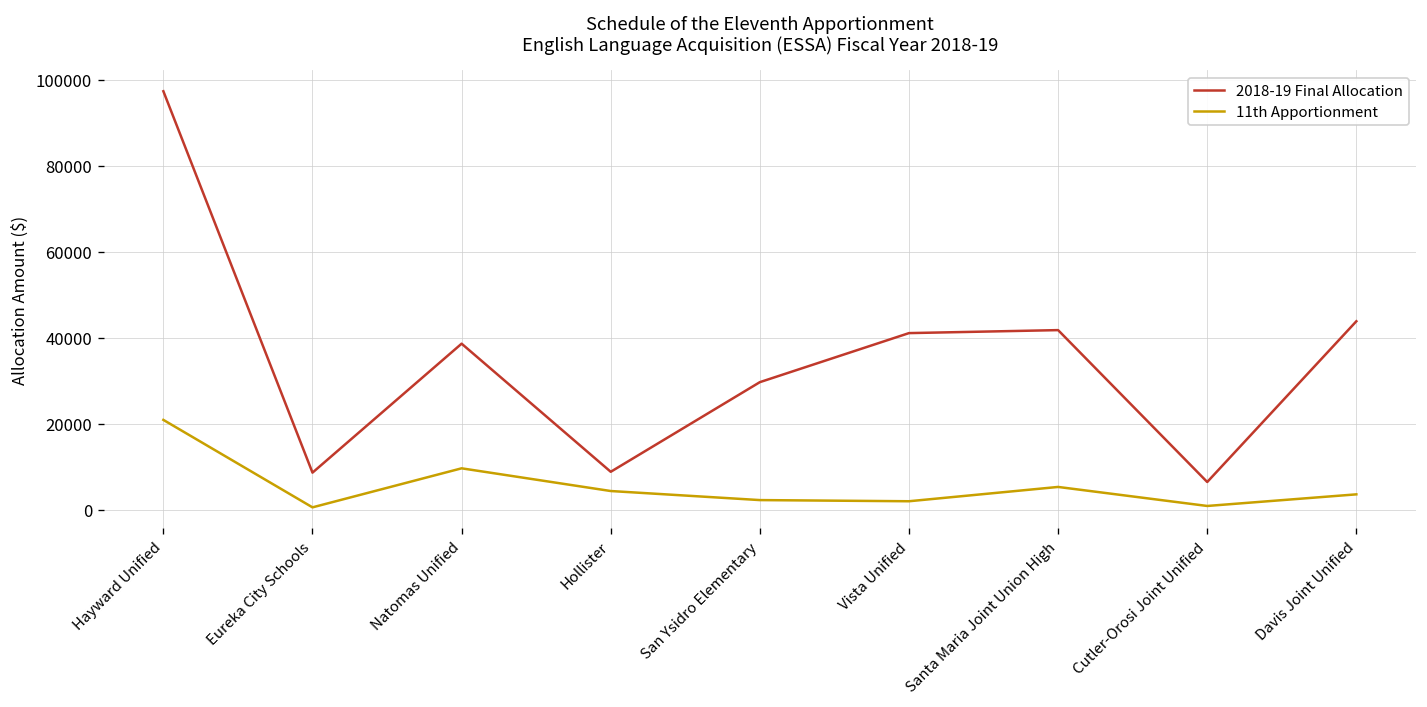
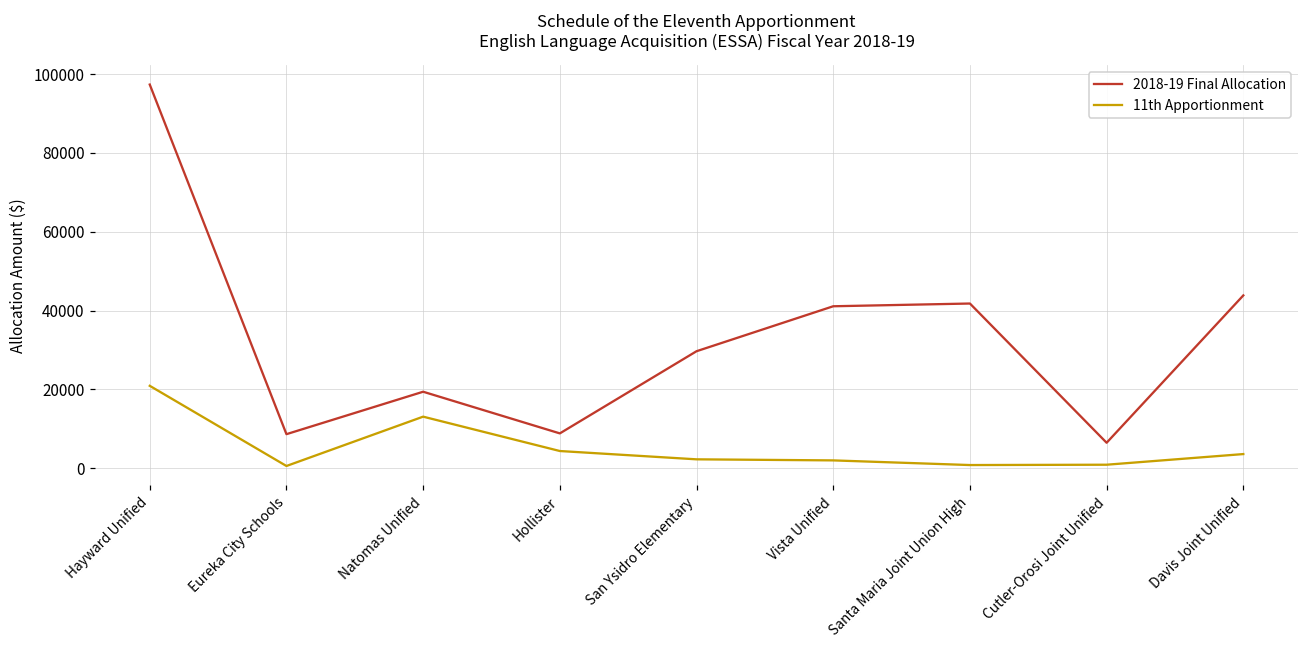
2018-19 Final Allocation, Natomas Unified: 39000 -> 19000
11th Apportionment, Natomas Unified: 10000 -> 13000
11th Apportionment, Santa Maria Joint Union High: 5000 -> 1000
